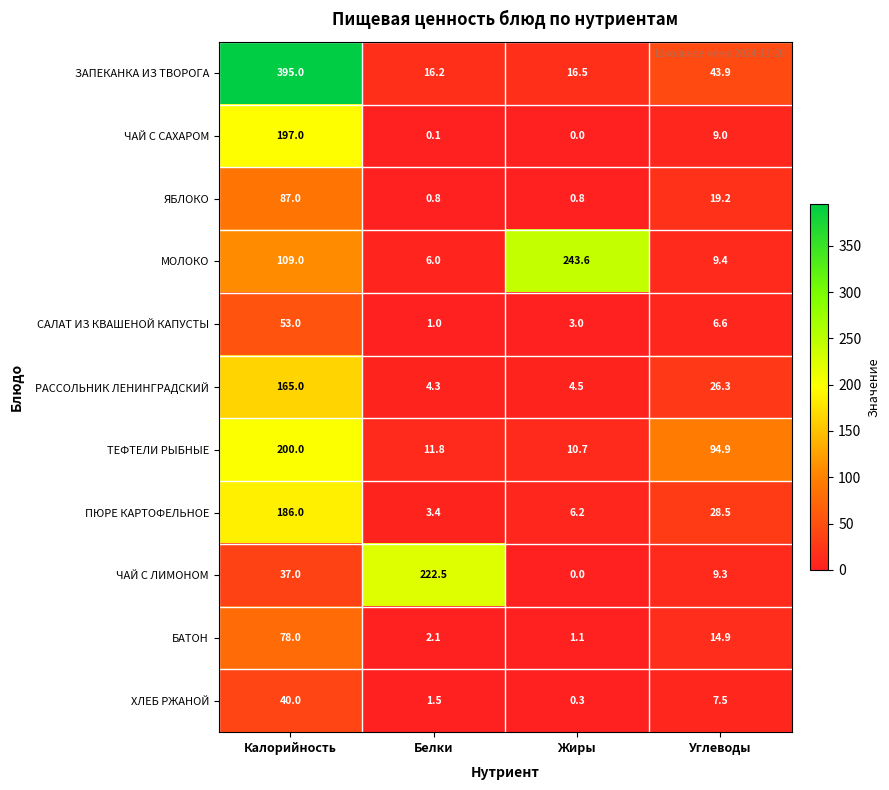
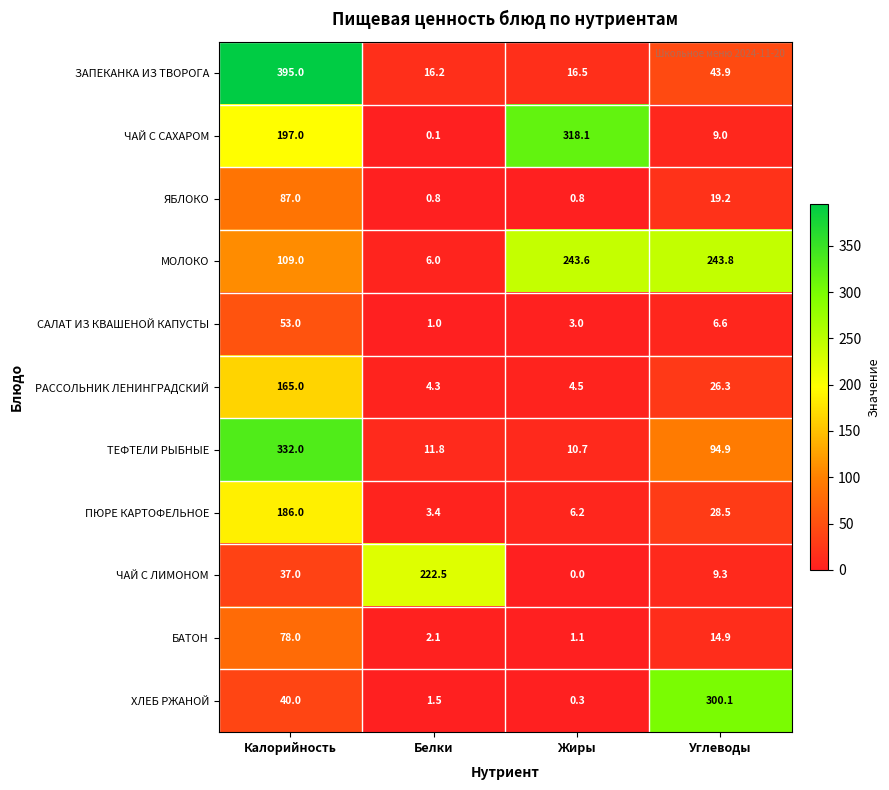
ЧАЙ С САХАРОМ, Жиры: 0.0 -> 318.1
МОЛОКО, Углеводы: 9.4 -> 243.8
ТЕФТЕЛИ РЫБНЫЕ, Калорийность: 200.0 -> 332.0
ХЛЕБ РЖАНОЙ, Углеводы: 7.5 -> 300.1
